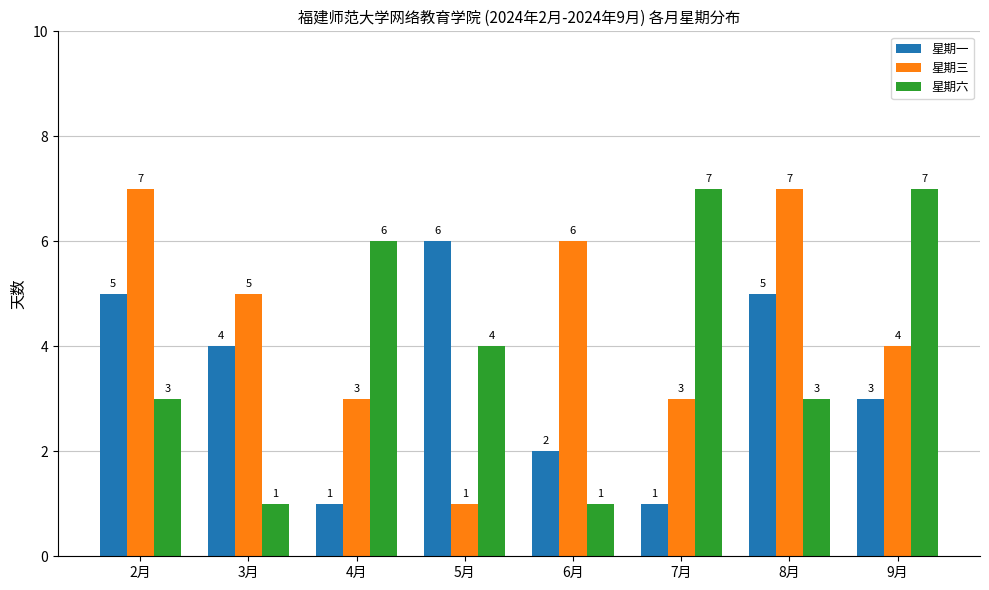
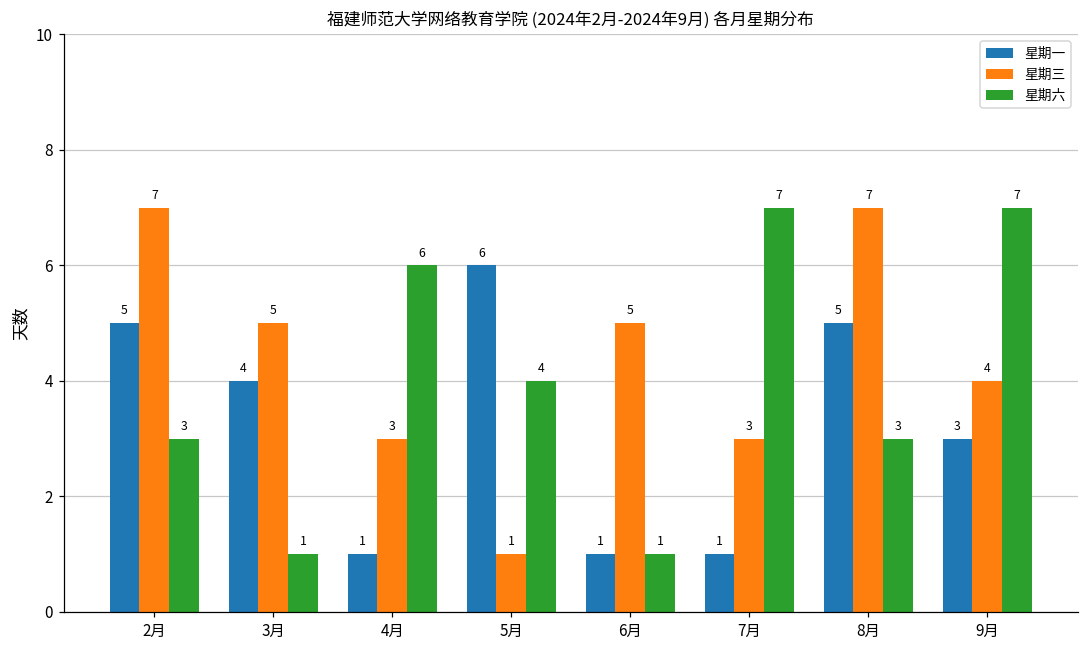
星期一, 6月: 2 -> 1
星期三, 6月: 6 -> 5
